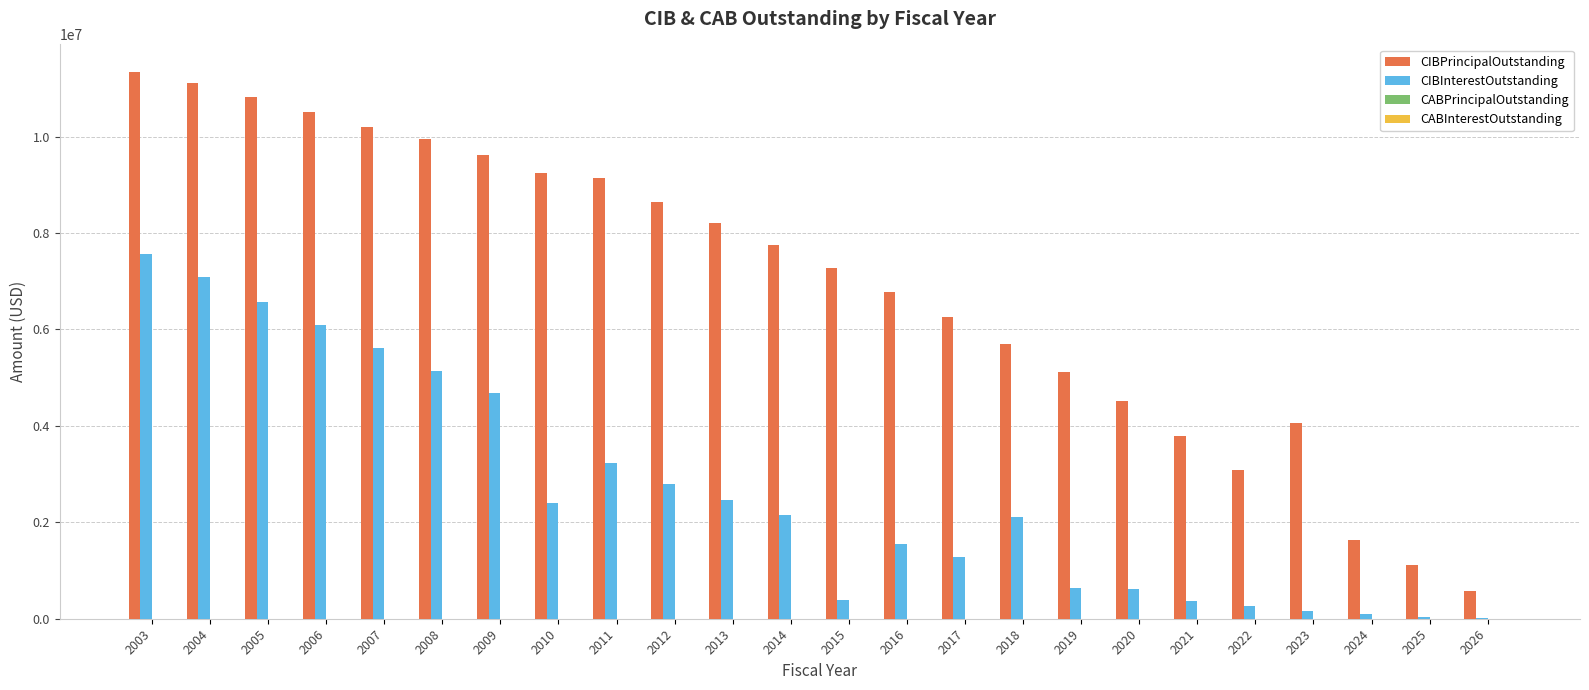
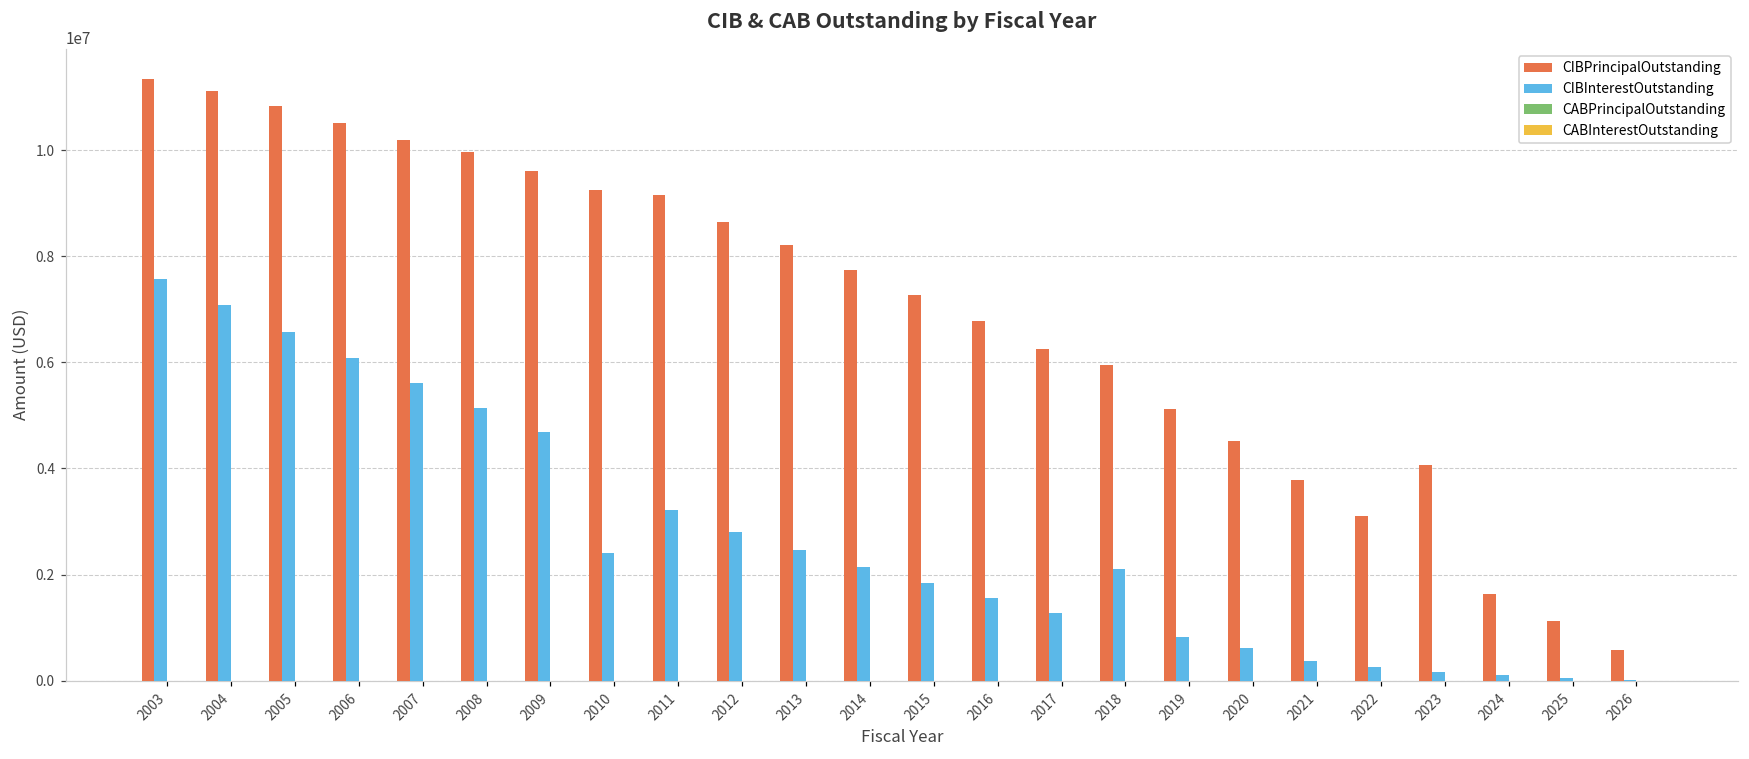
CIBInterestOutstanding, 2015: 400000 -> 1800000
CIBPrincipalOutstanding, 2018: 5700000 -> 6000000
CIBInterestOutstanding, 2019: 600000 -> 800000
